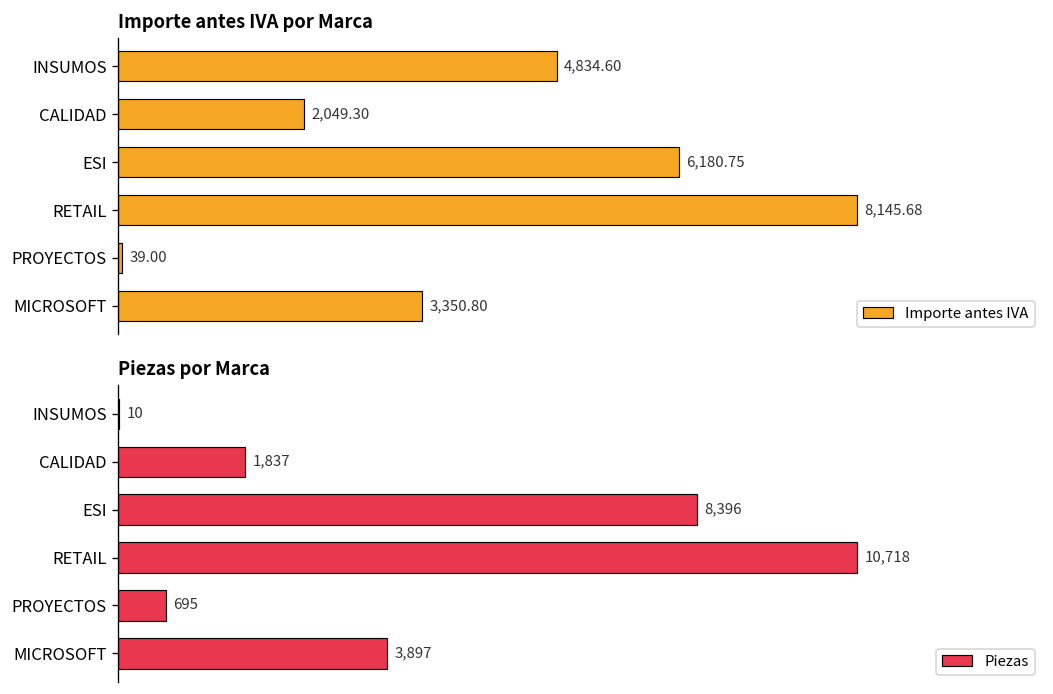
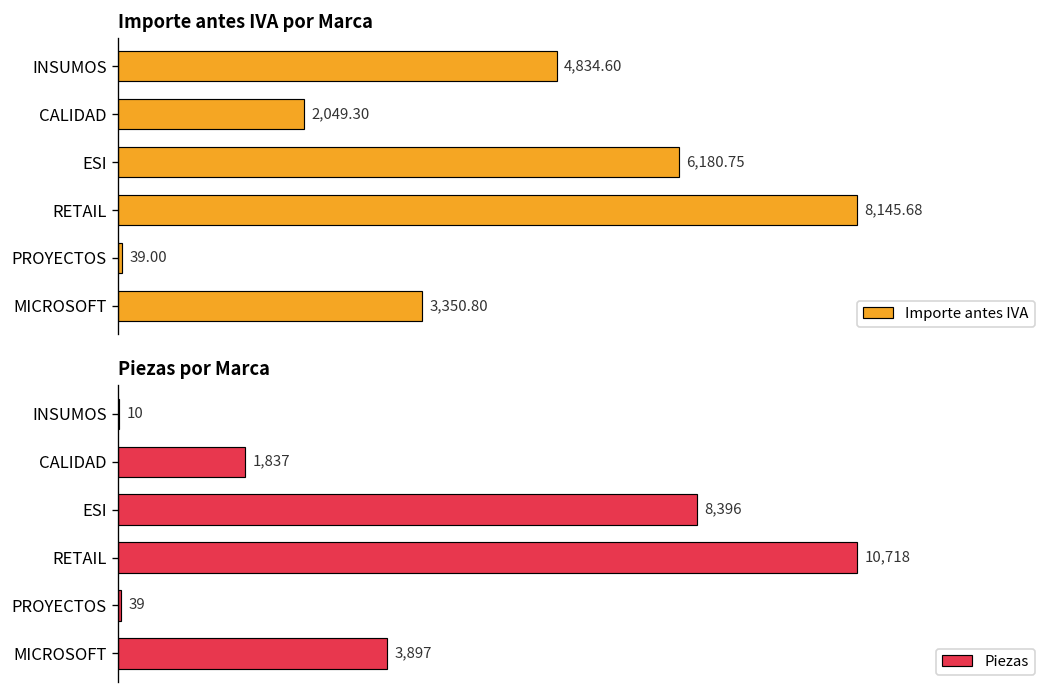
Piezas por Marca, PROYECTOS: 695 -> 39
